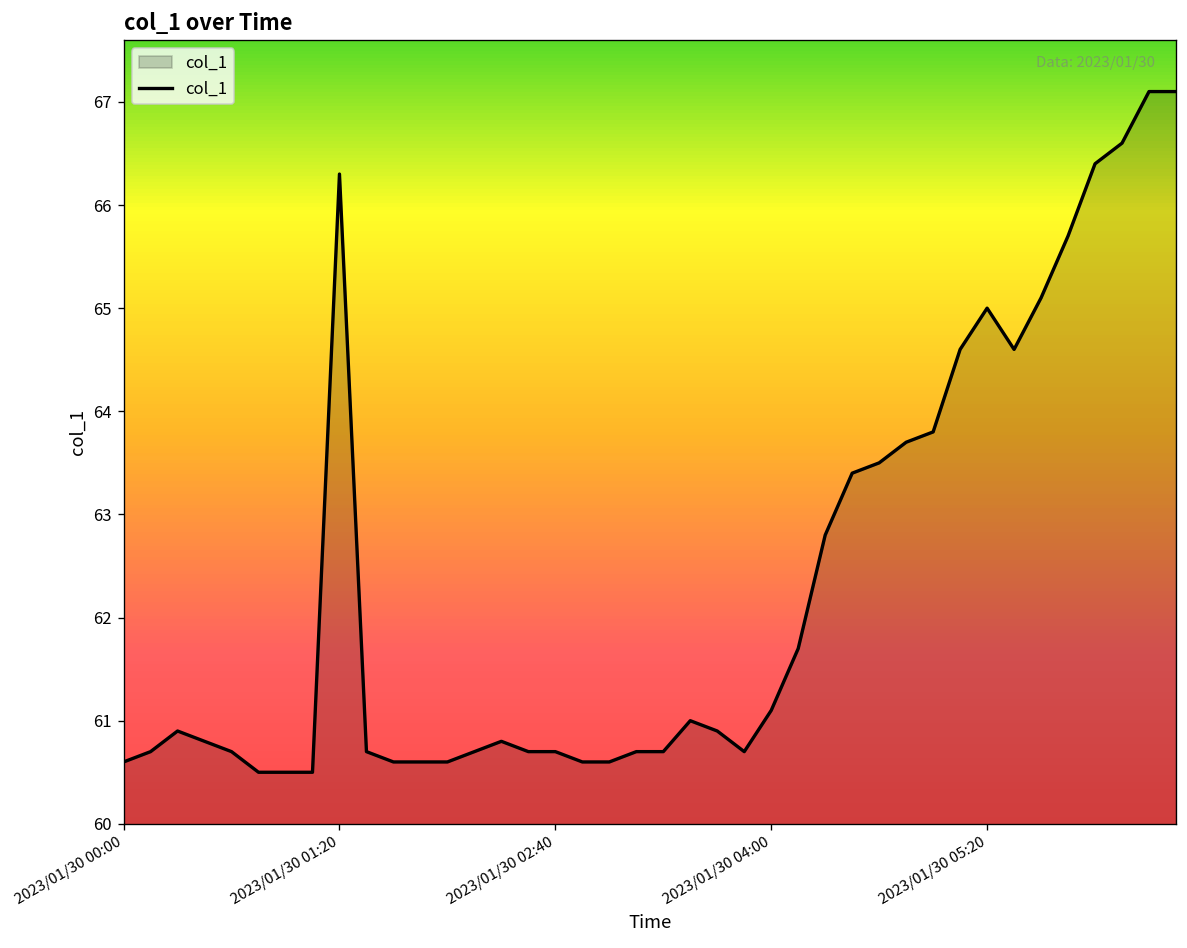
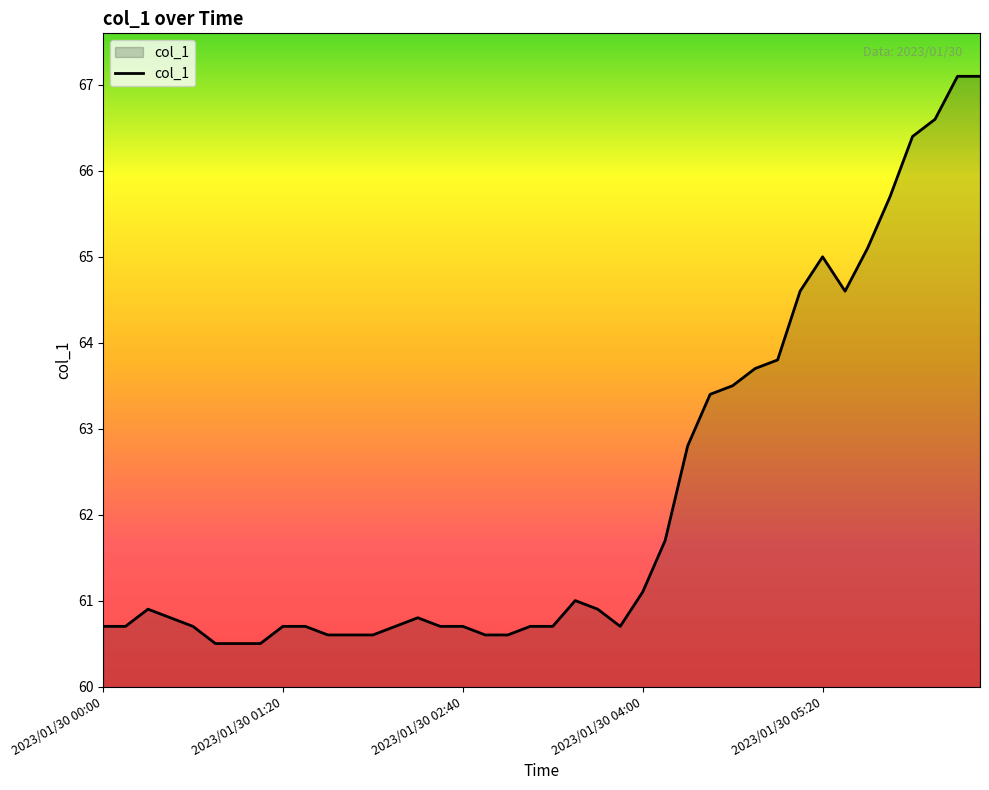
2023/01/30 00:00: 60.6 -> 60.7
2023/01/30 01:20: 66.3 -> 60.7
